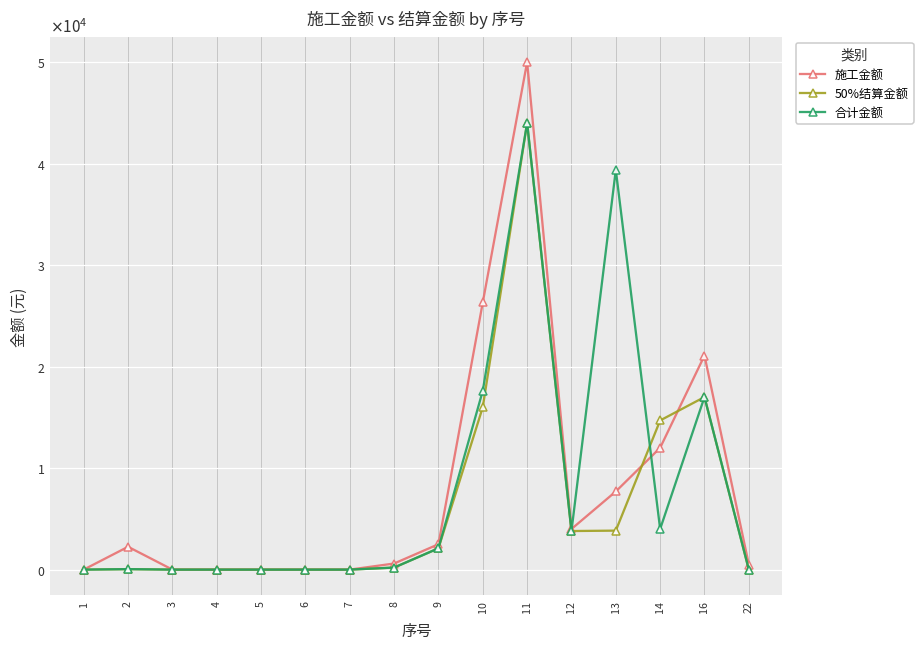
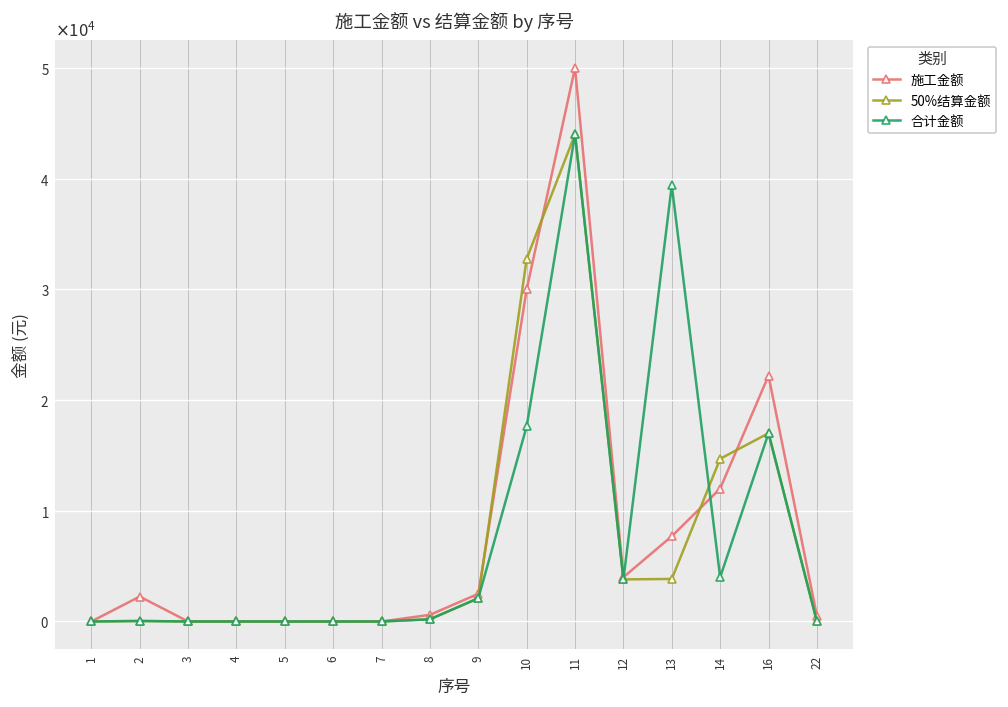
施工金额, 10: 26000 -> 30000
50%结算金额, 10: 16000 -> 33000
施工金额, 16: 21000 -> 22000
